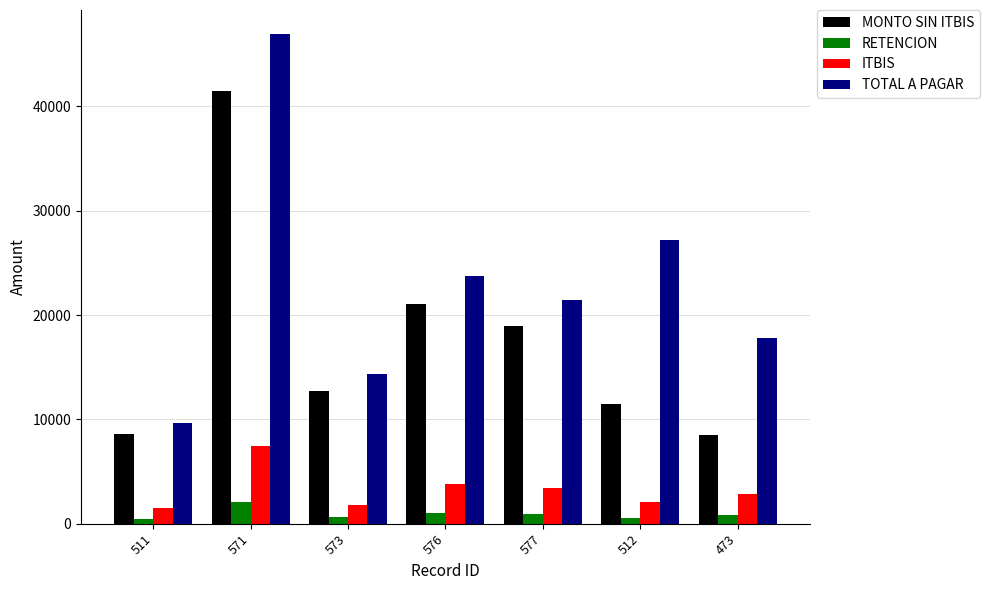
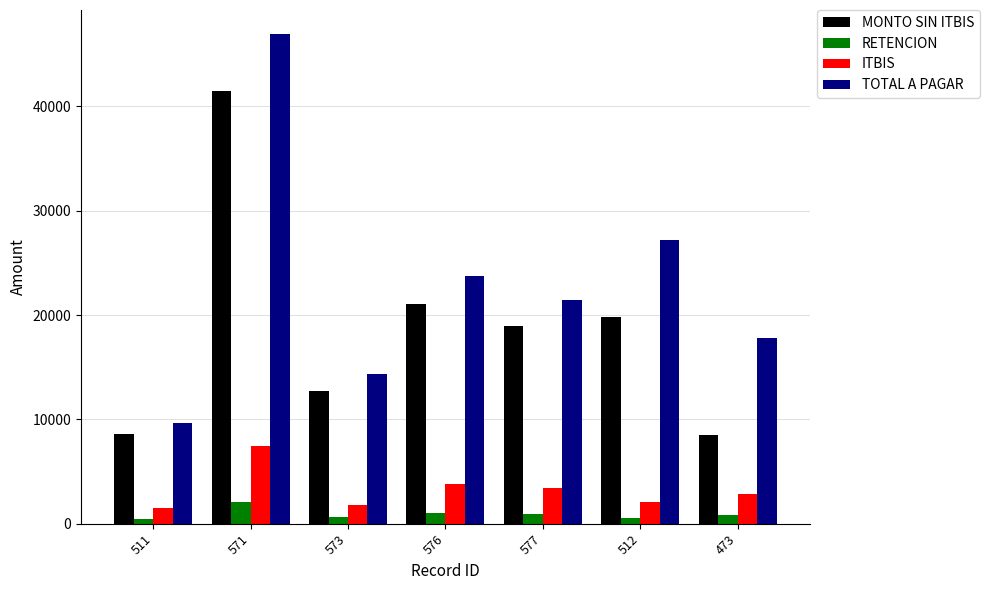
MONTO SIN ITBIS, 512: 11500 -> 19800
